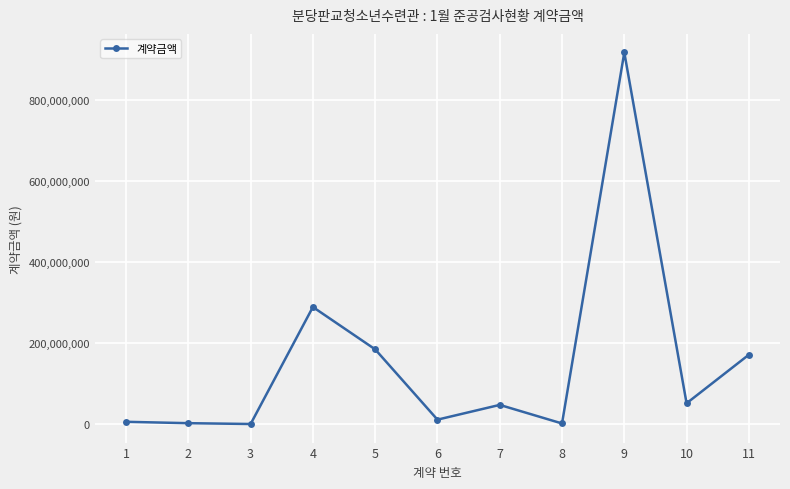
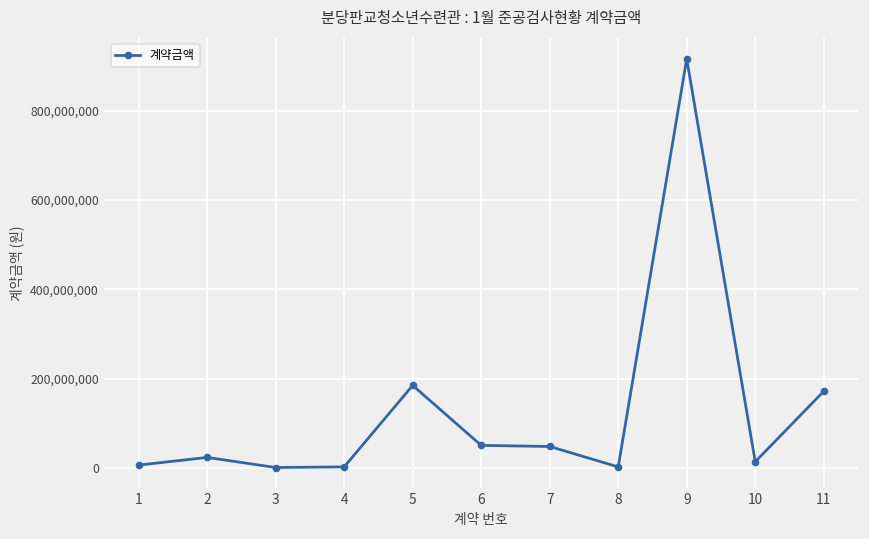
2: 0 -> 20,000,000
4: 290,000,000 -> 0
6: 10,000,000 -> 50,000,000
10: 50,000,000 -> 10,000,000
